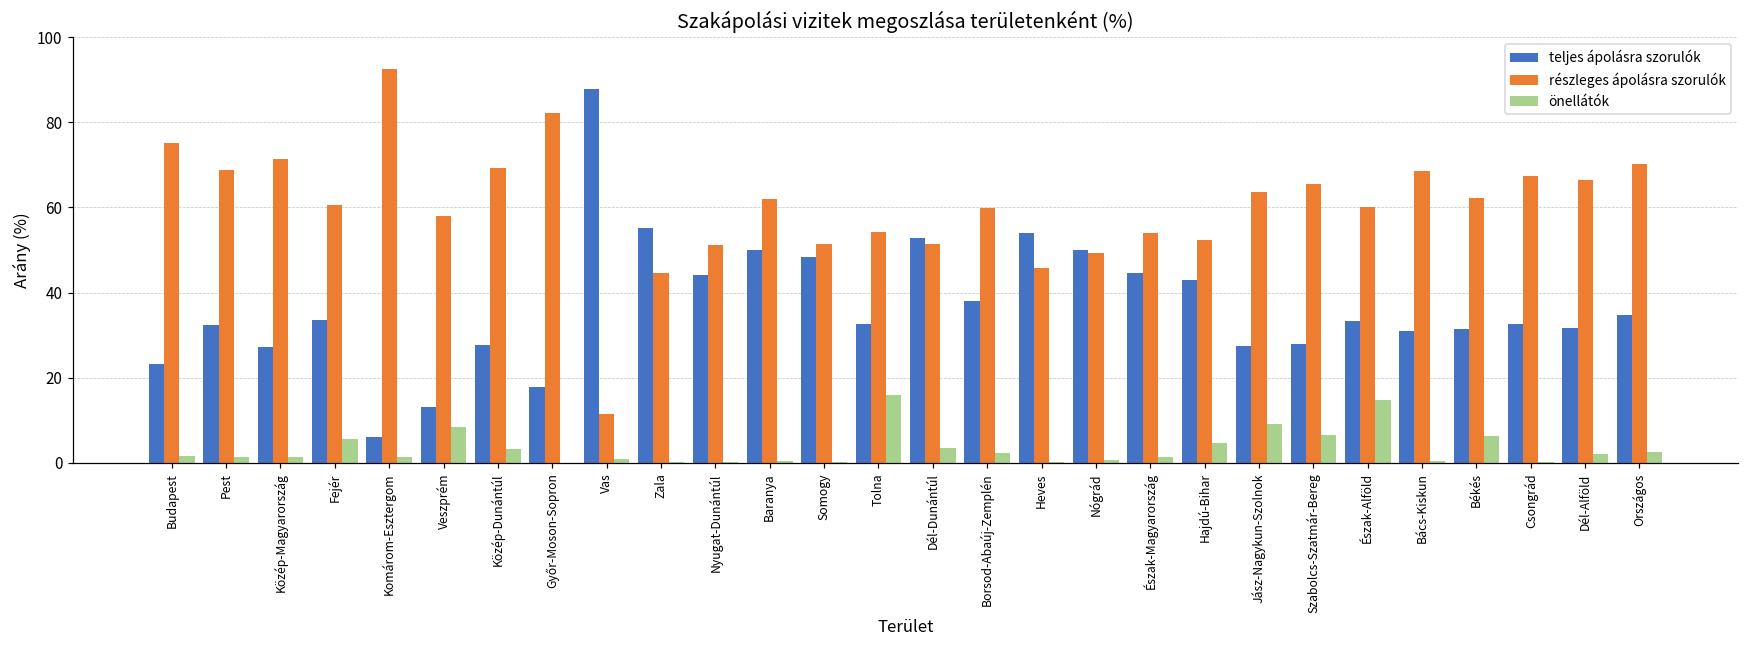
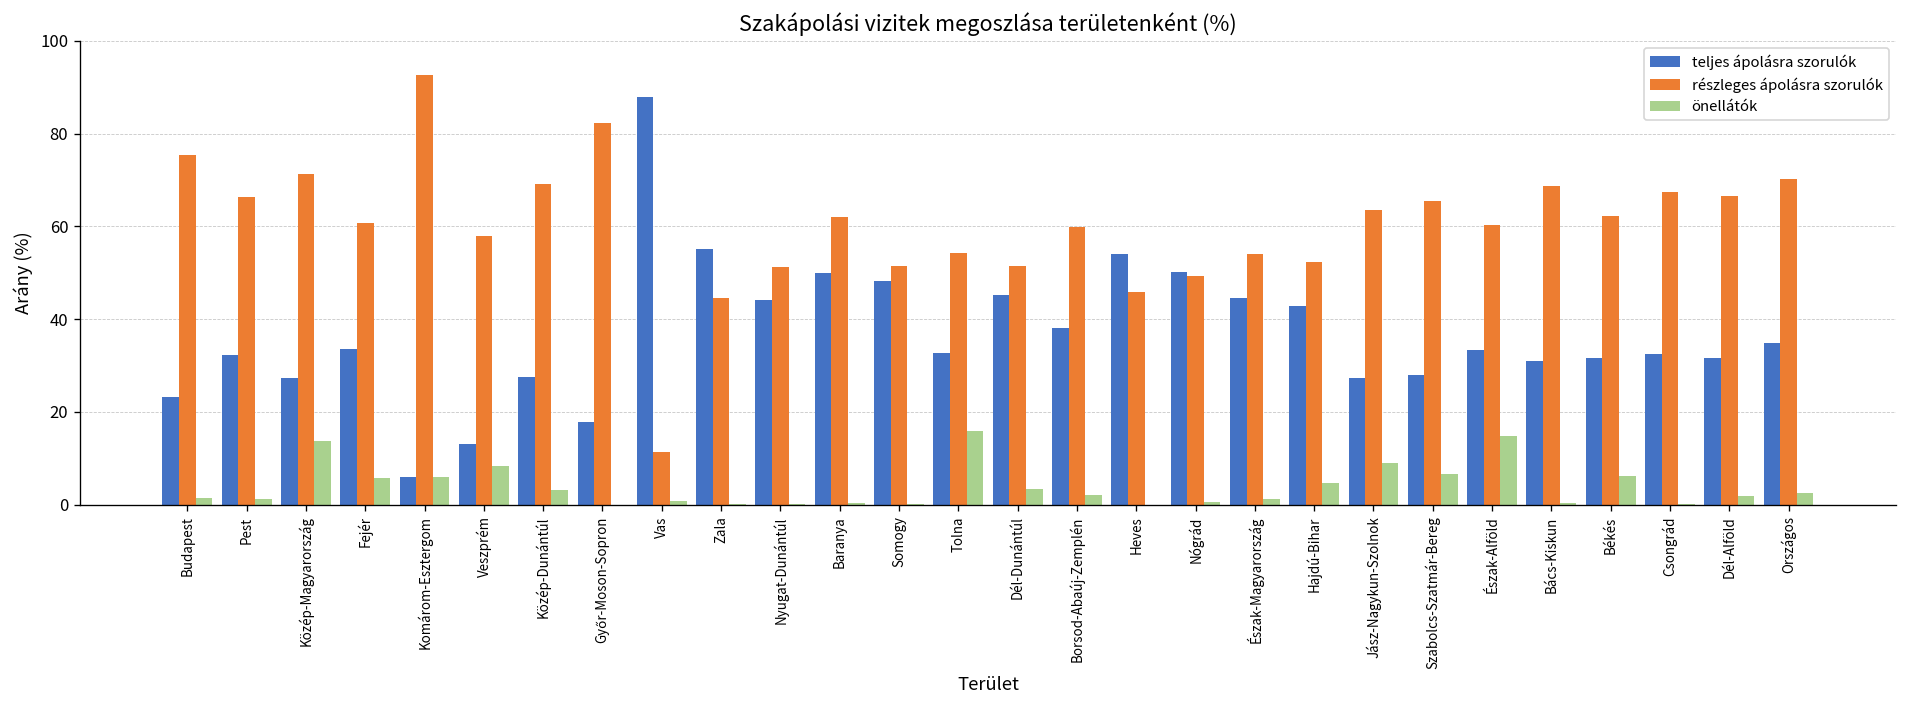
részleges ápolásra szorulók, Pest: 69 -> 66
önellátók, Közép-Magyarország: 1 -> 14
önellátók, Komárom-Esztergom: 1 -> 6
teljes ápolásra szorulók, Dél-Dunántúl: 53 -> 45
